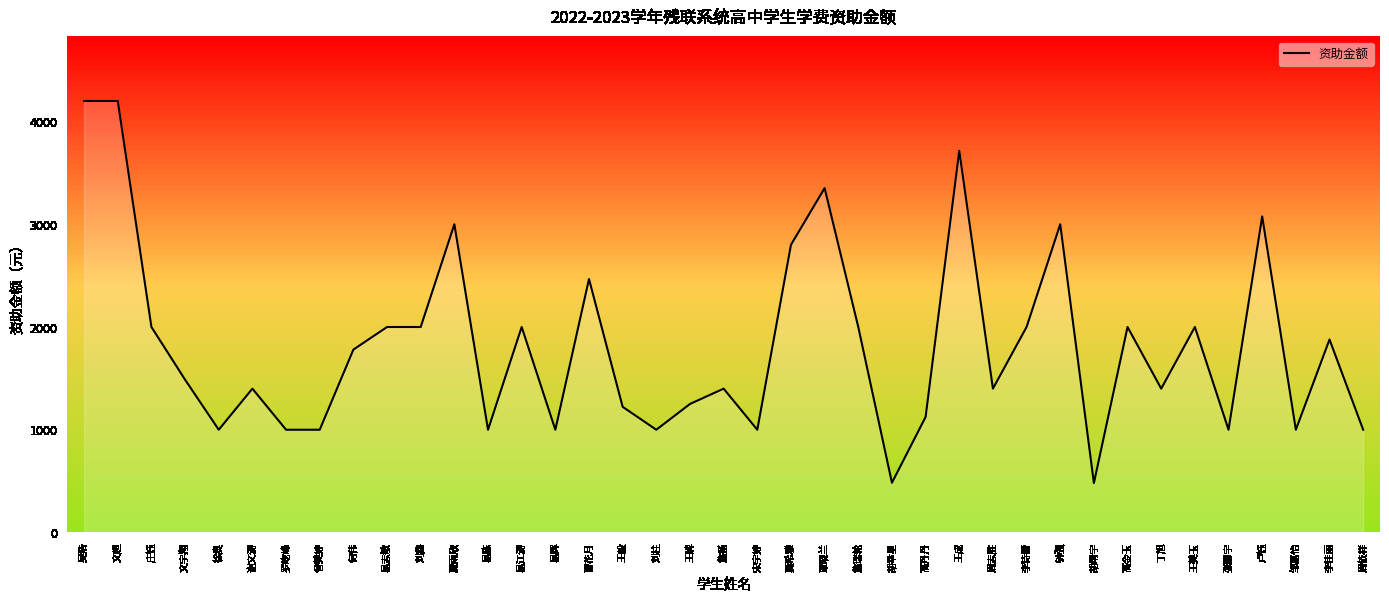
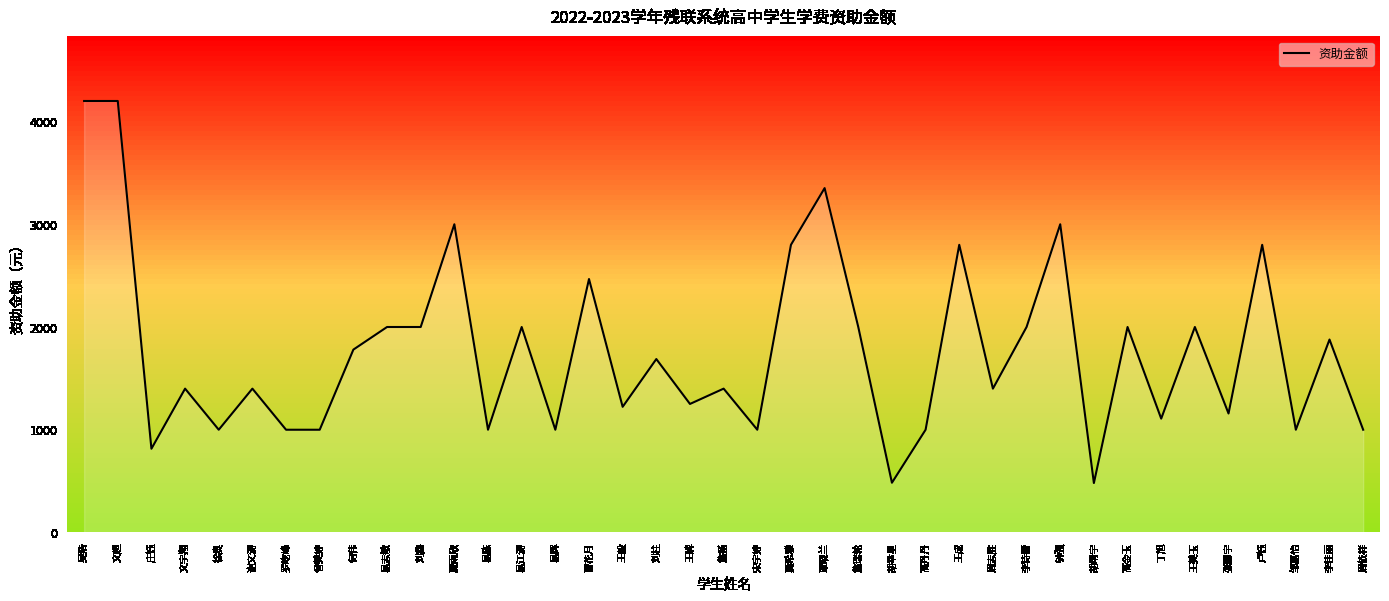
资助金额, 庄钰: 2000 -> 820
资助金额, 文宇翔: 1490 -> 1400
资助金额, 刘柱: 1000 -> 1690
资助金额, 高丹丹: 1120 -> 1000
资助金额, 王成: 3720 -> 2800
资助金额, 丁旭: 1400 -> 1110
资助金额, 张馨宇: 1000 -> 1160
资助金额, 卢钰: 3080 -> 2800
